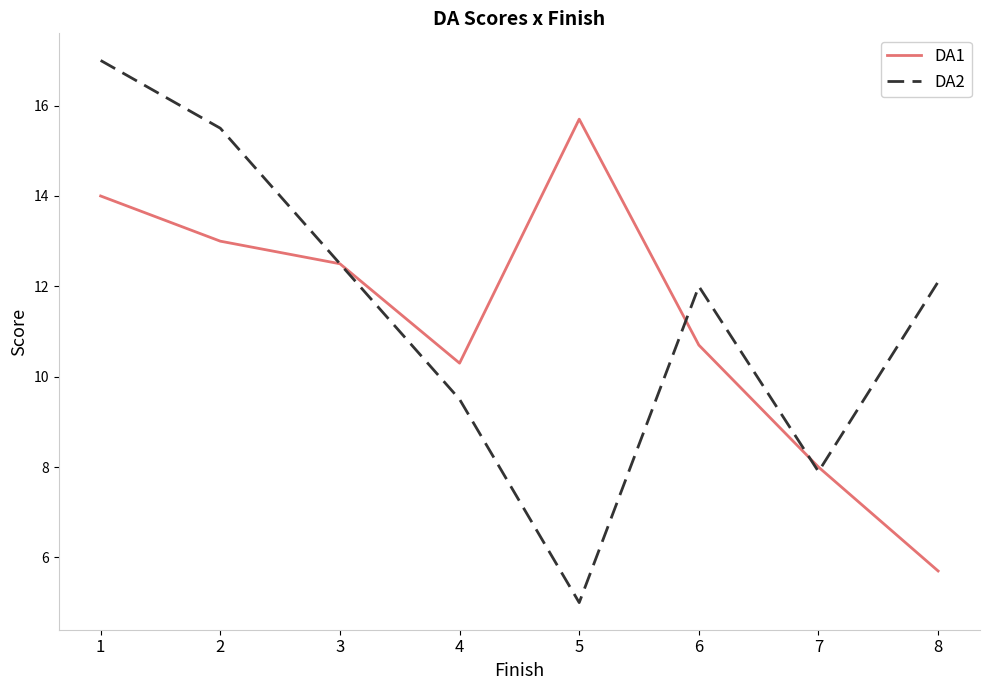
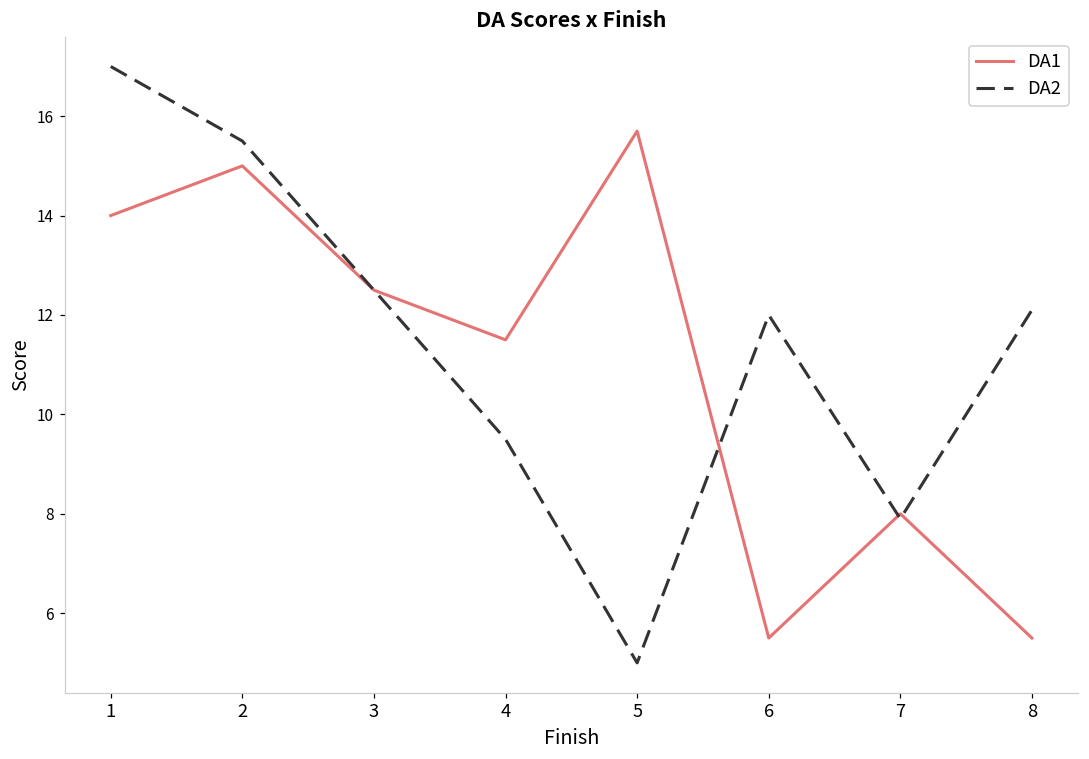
DA1, 2: 13 -> 15
DA1, 4: 10.3 -> 11.5
DA1, 6: 10.7 -> 5.5
DA1, 8: 5.7 -> 5.5
